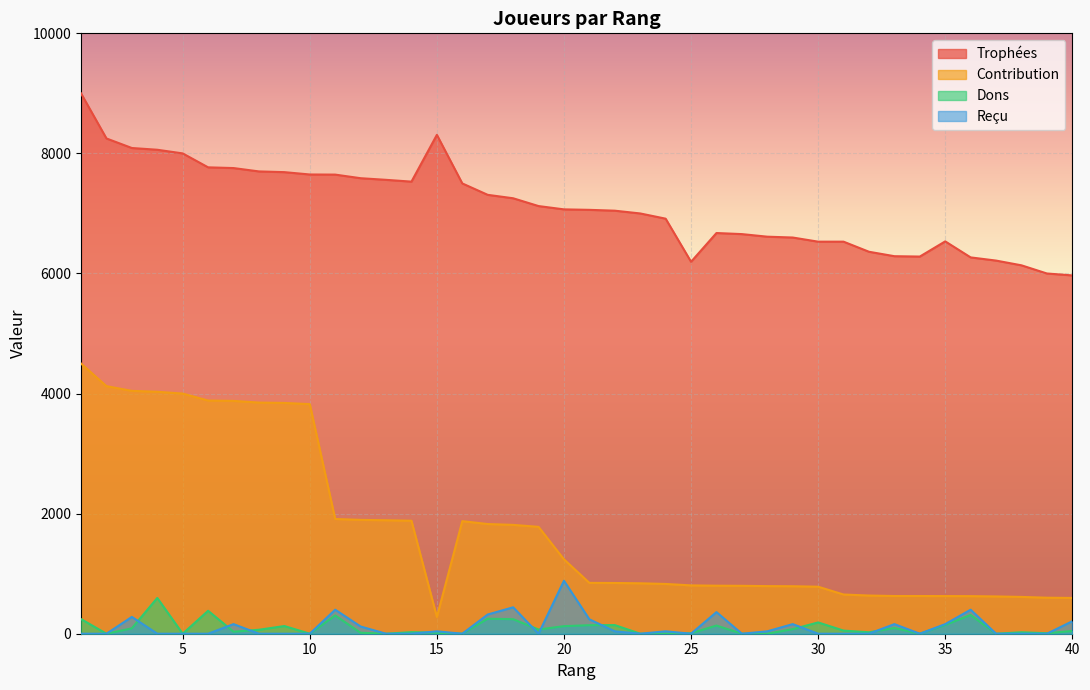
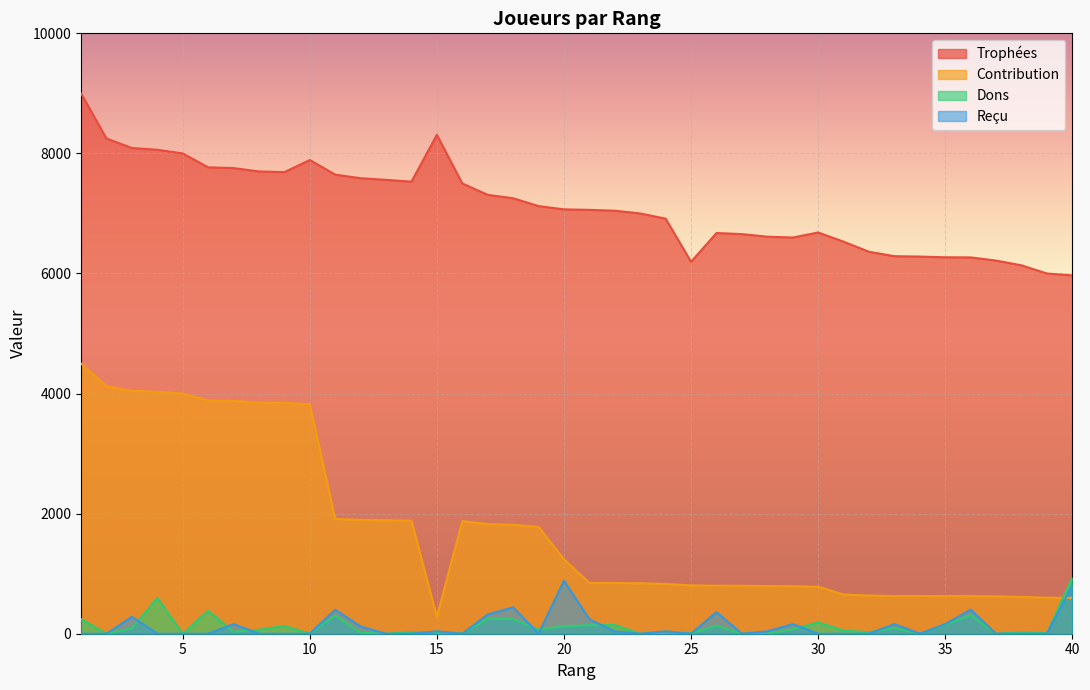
Trophées, 10: 7600 -> 7900
Trophées, 30: 6500 -> 6700
Trophées, 35: 6500 -> 6300
Dons, 40: 0 -> 900
Reçu, 40: 200 -> 800
